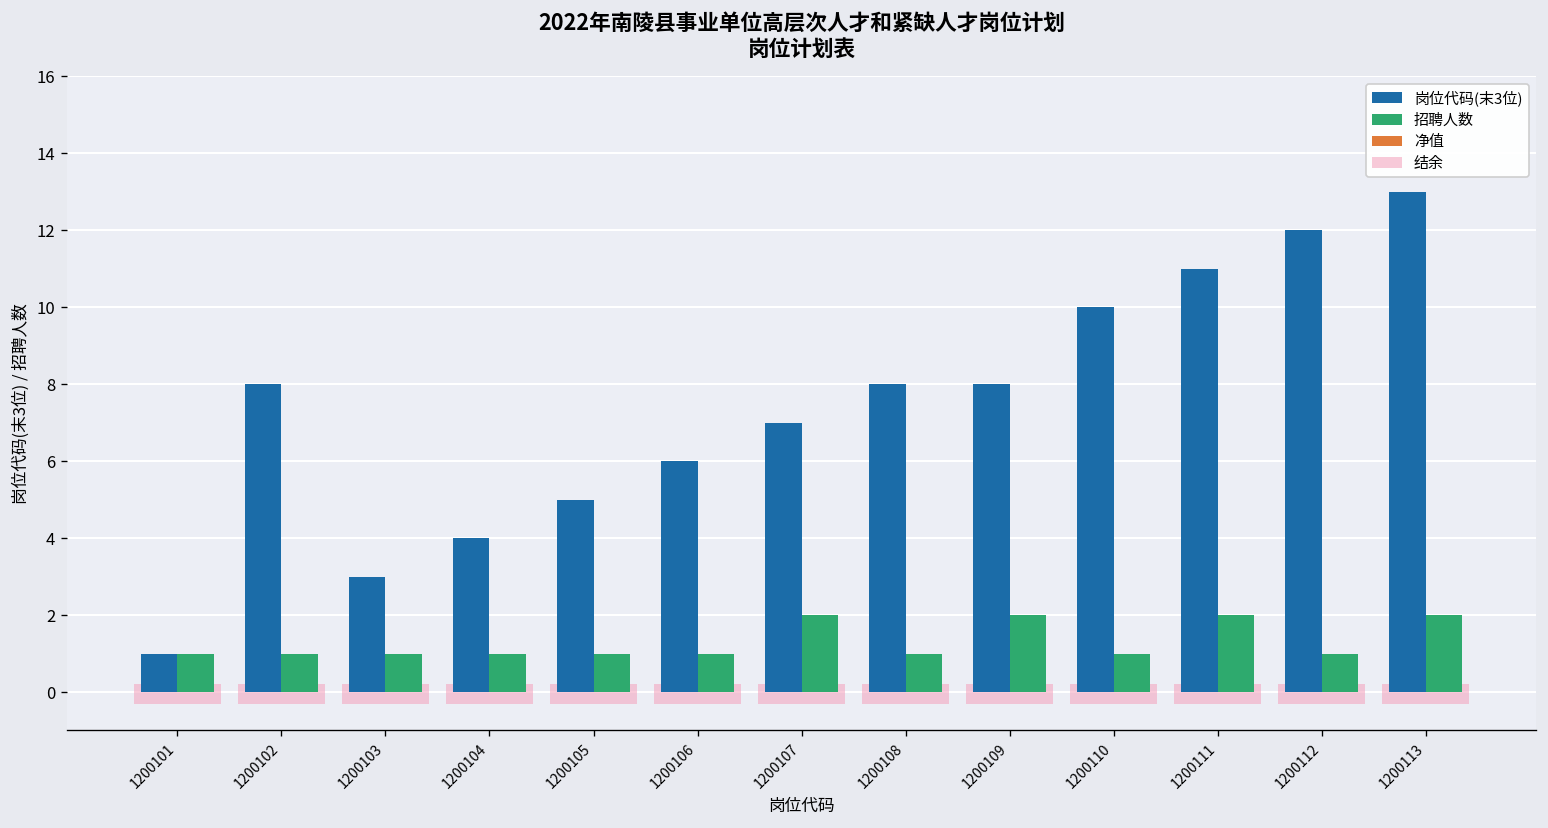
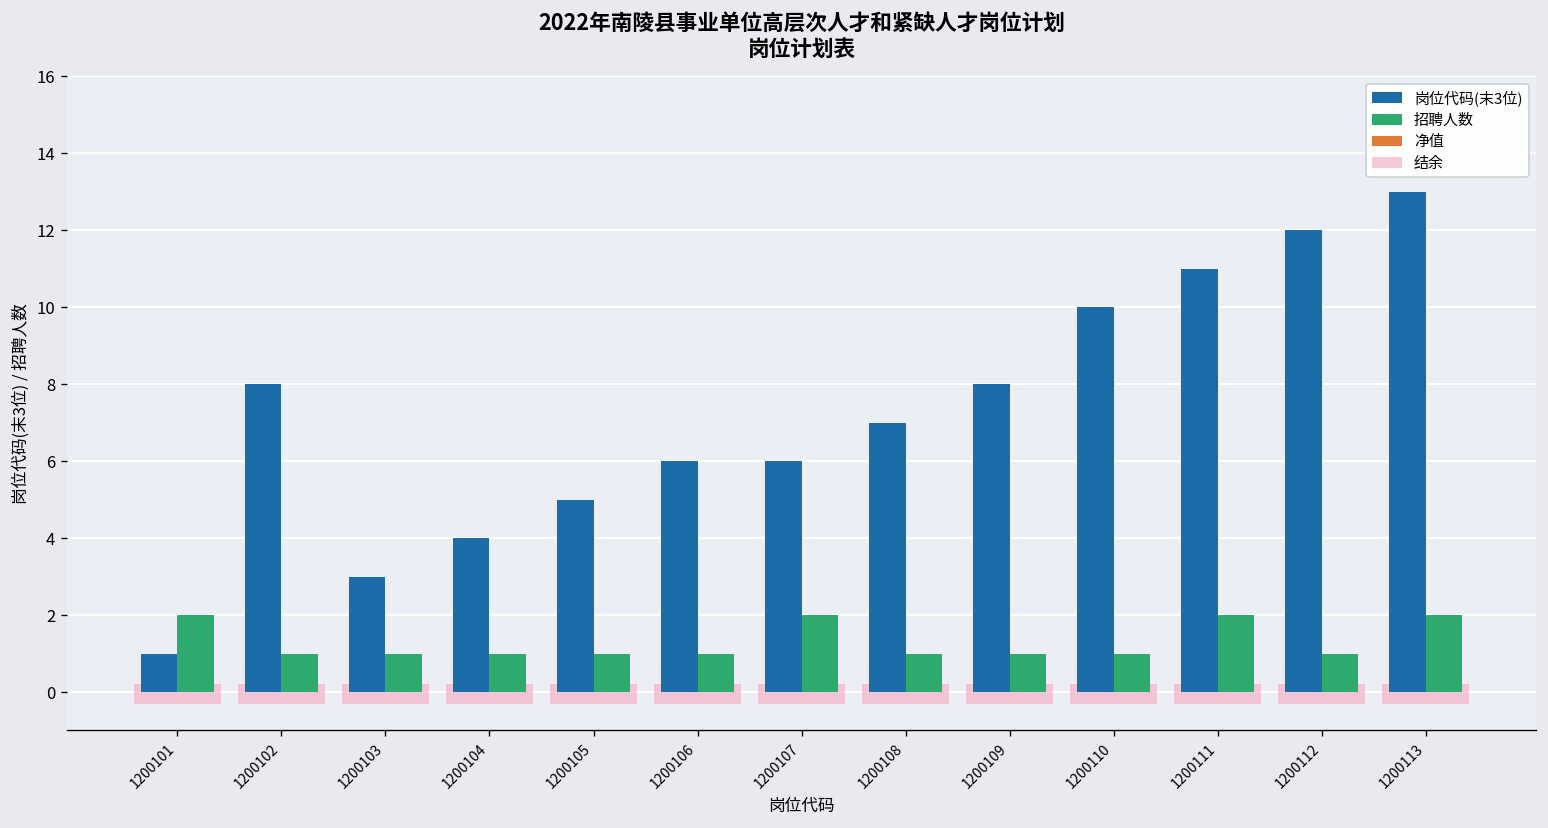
招聘人数, 1200101: 1 -> 2
岗位代码(末3位), 1200107: 7.0 -> 6.0
岗位代码(末3位), 1200108: 8.0 -> 7.0
招聘人数, 1200109: 2 -> 1
